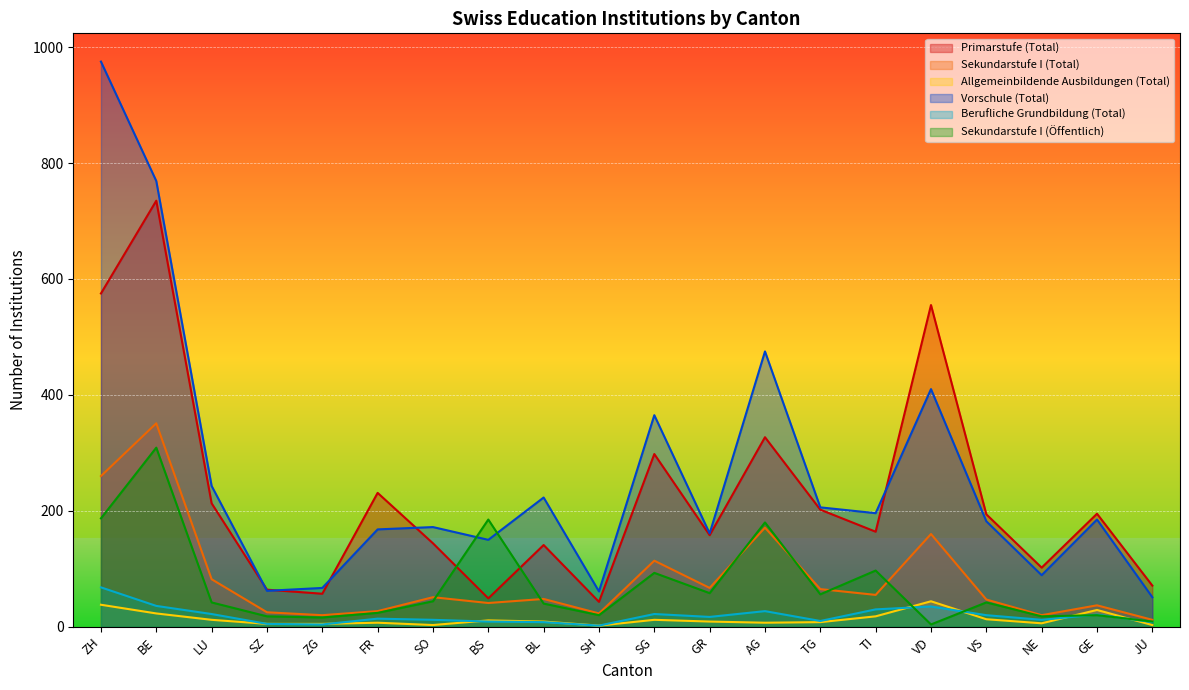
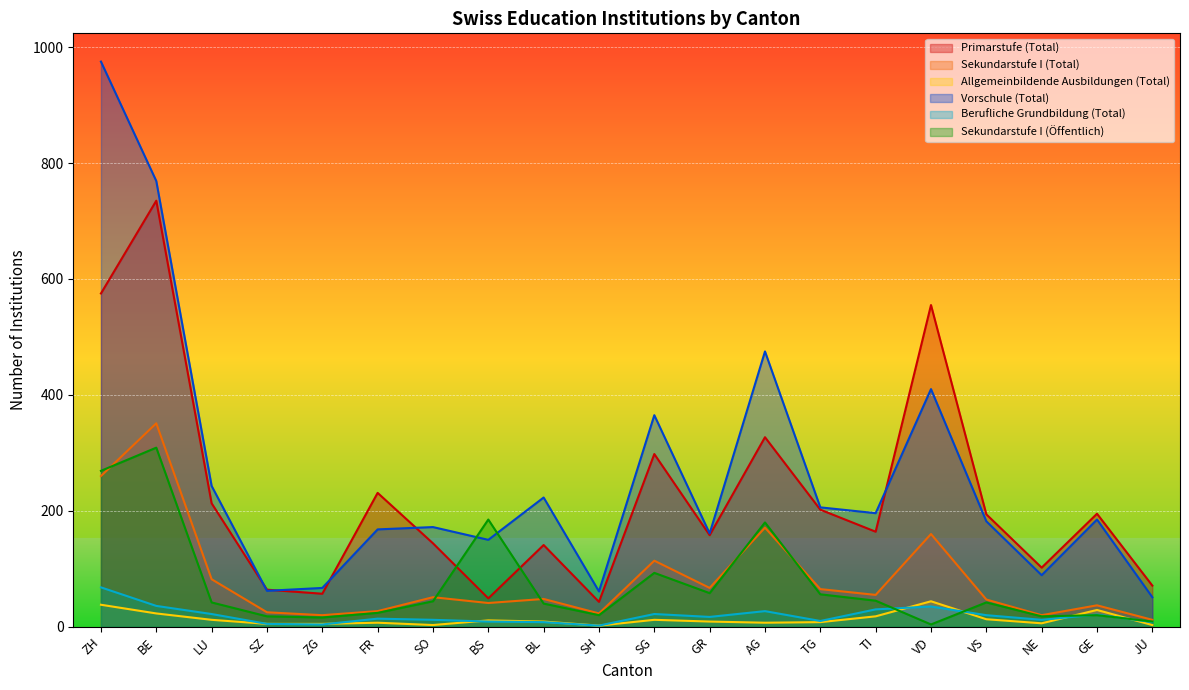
Sekundarstufe I (Öffentlich), ZH: 190 -> 270
Sekundarstufe I (Öffentlich), TI: 100 -> 50
